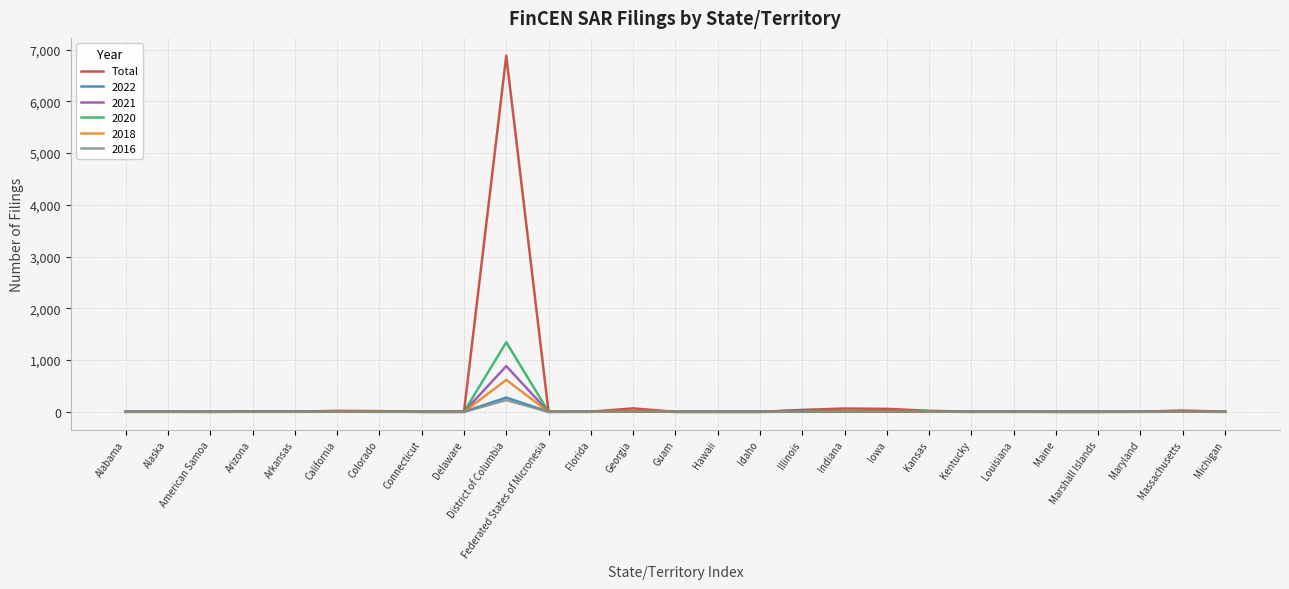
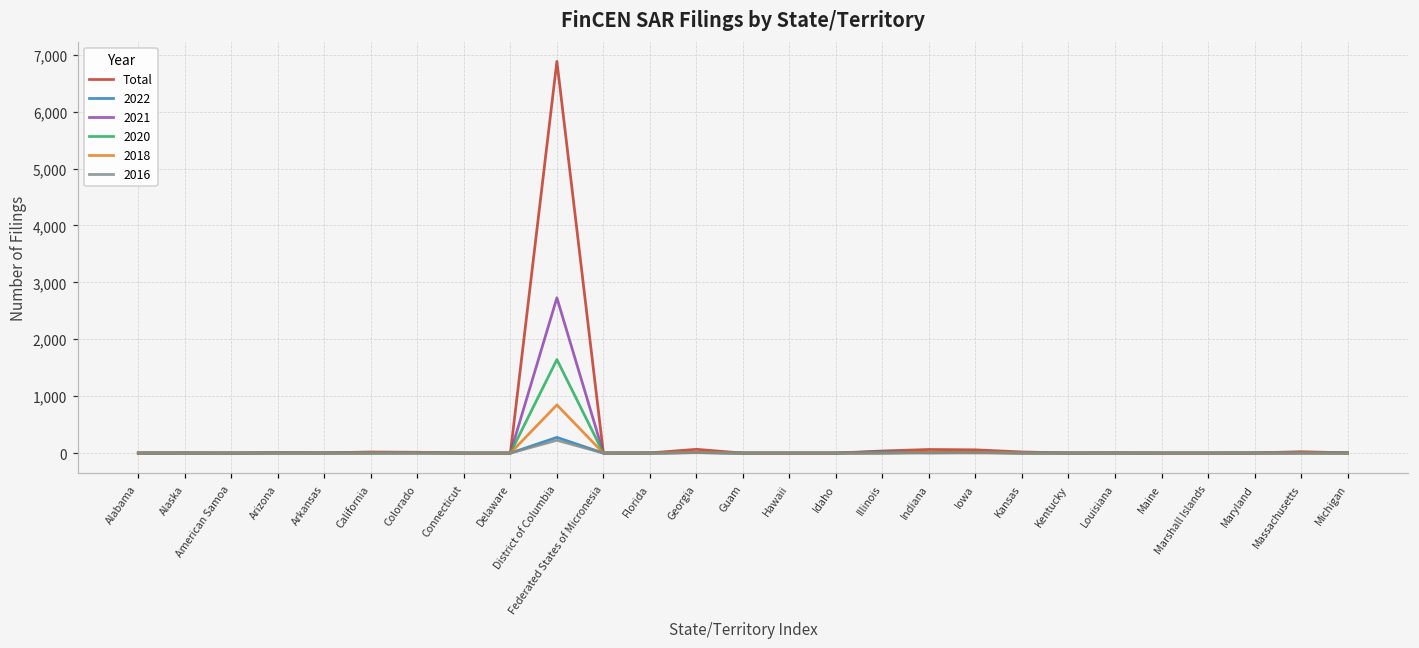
2021, District of Columbia: 900 -> 2,700
2020, District of Columbia: 1,300 -> 1,600
2018, District of Columbia: 600 -> 800
